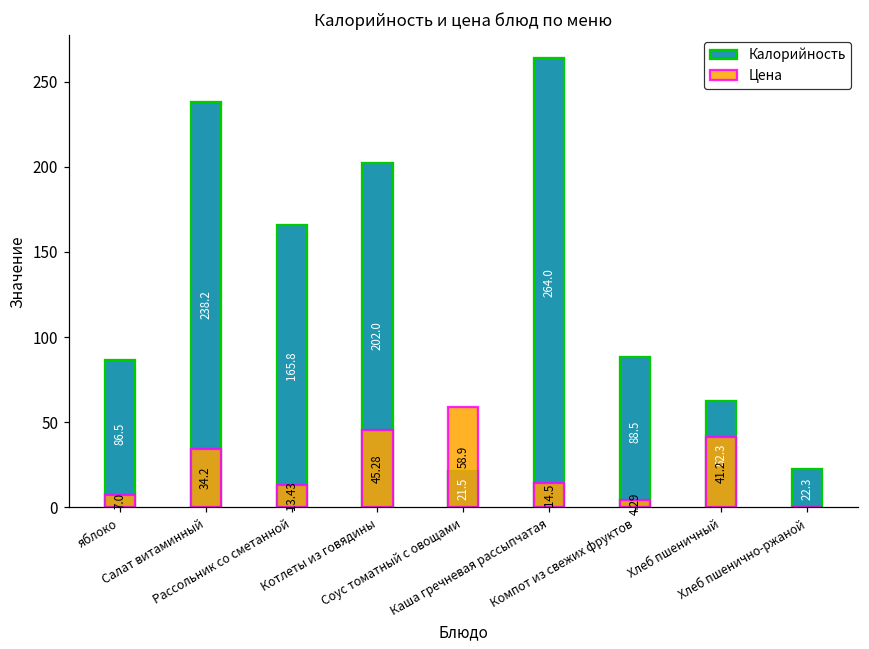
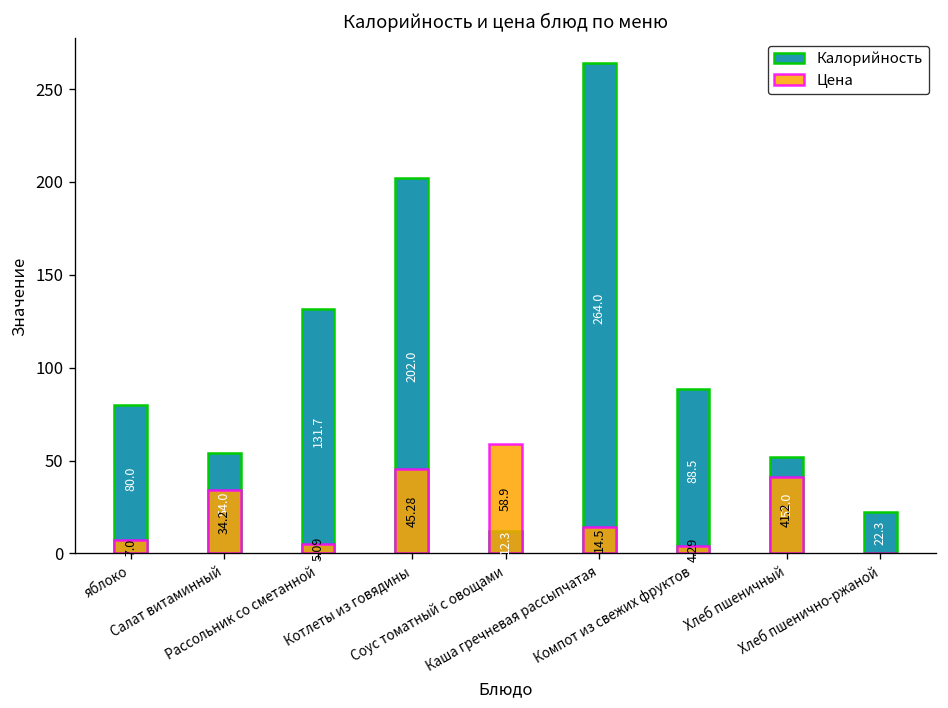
Калорийность, яблоко: 86.5 -> 80.0
Калорийность, Салат витаминный: 238.2 -> 54.0
Калорийность, Рассольник со сметанной: 165.8 -> 131.7
Цена, Рассольник со сметанной: 13.43 -> 5.09
Калорийность, Соус томатный с овощами: 21.5 -> 12.3
Калорийность, Хлеб пшеничный: 62.3 -> 52.0
